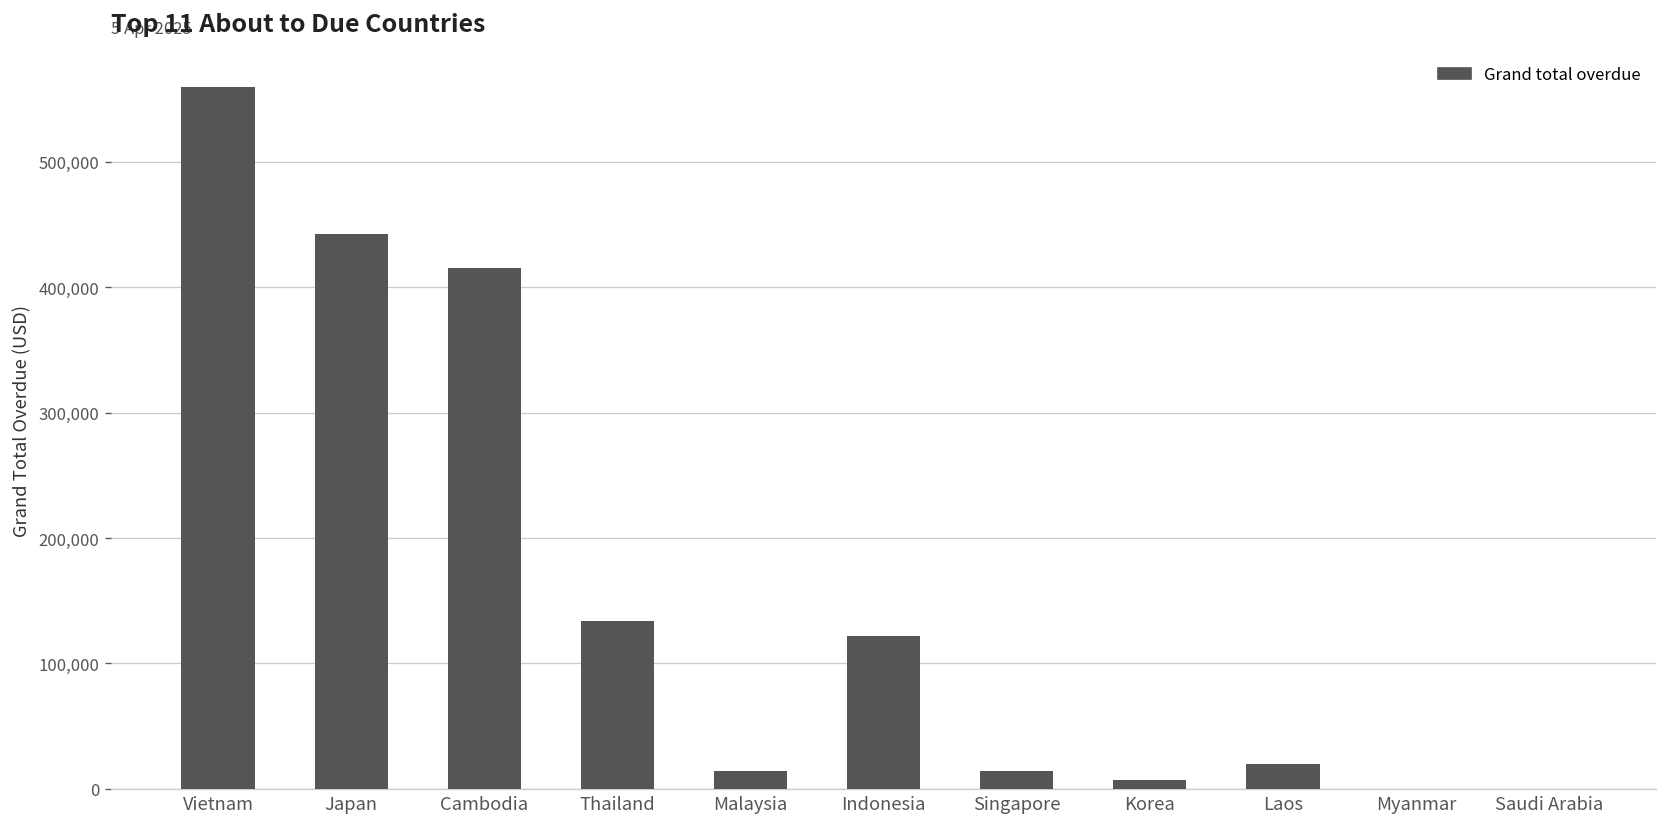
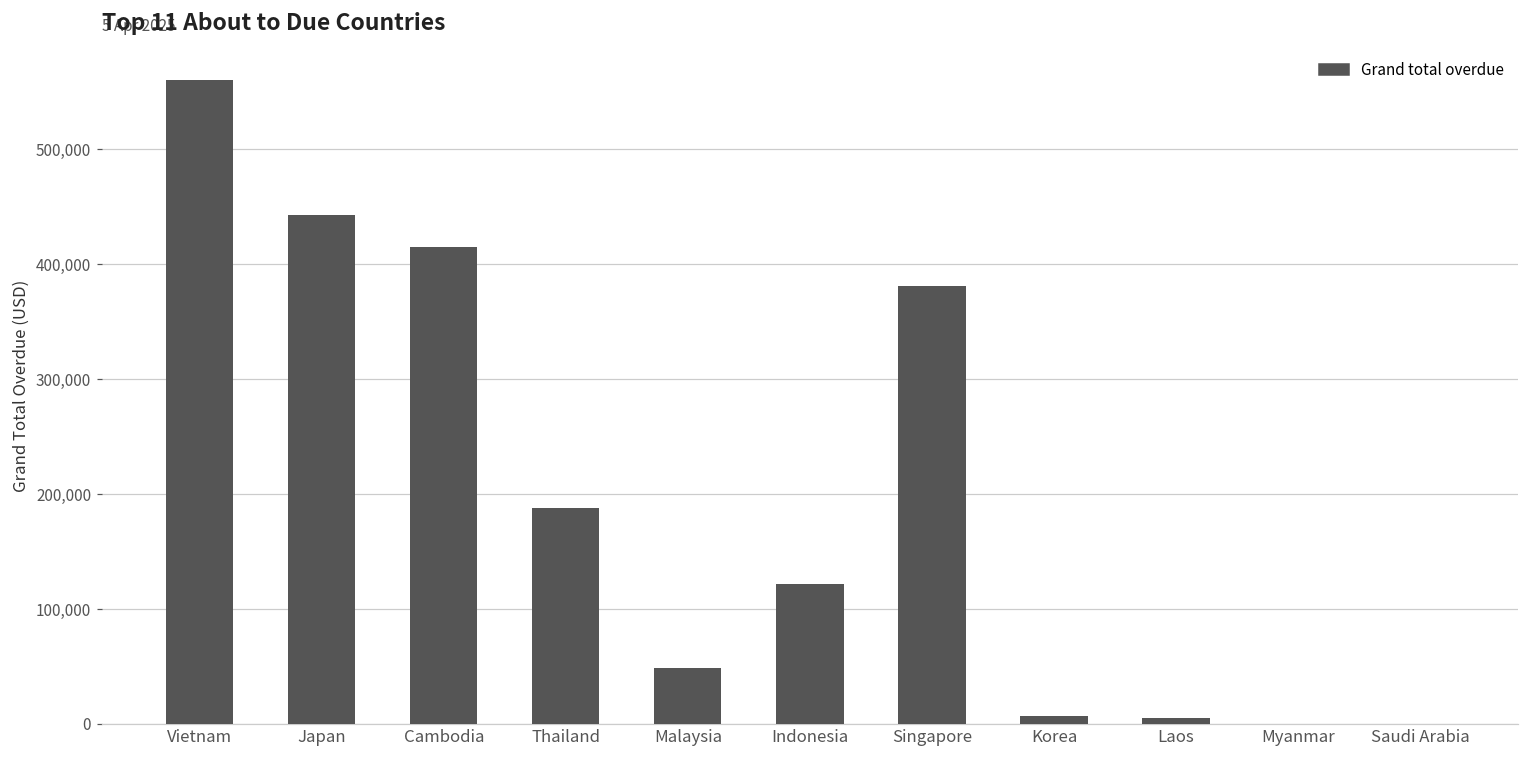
Thailand: 134,000 -> 188,000
Malaysia: 14,000 -> 48,000
Singapore: 14,000 -> 381,000
Laos: 20,000 -> 5,000
